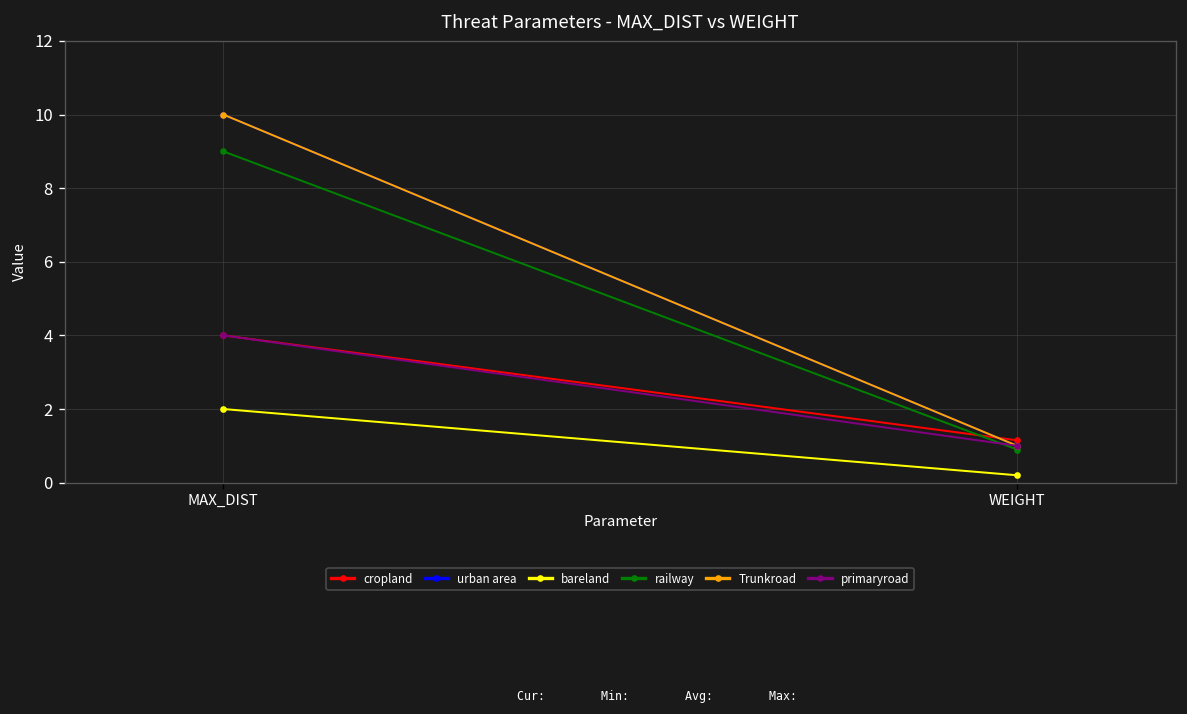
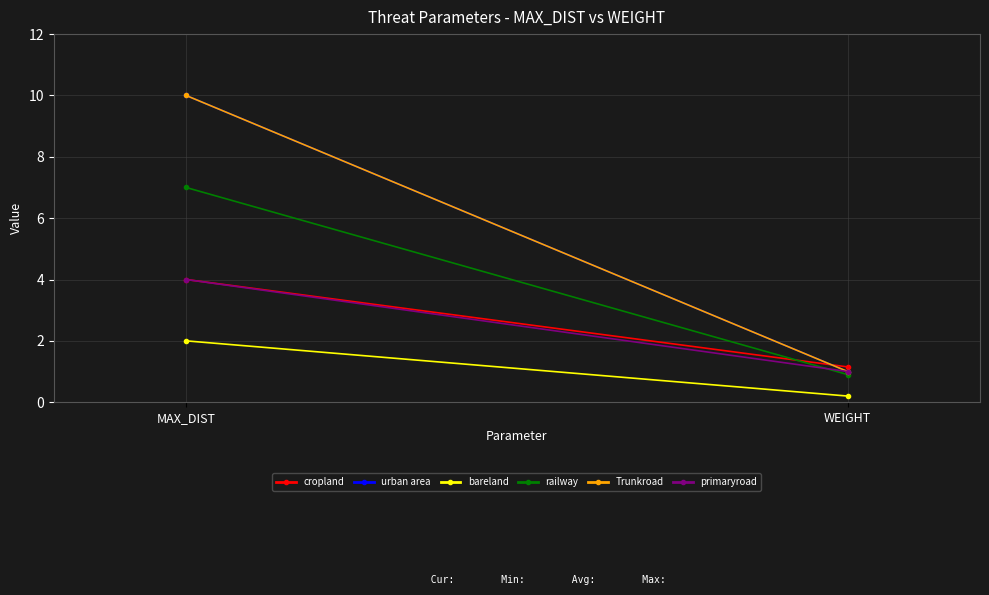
railway, MAX_DIST: 9 -> 7
